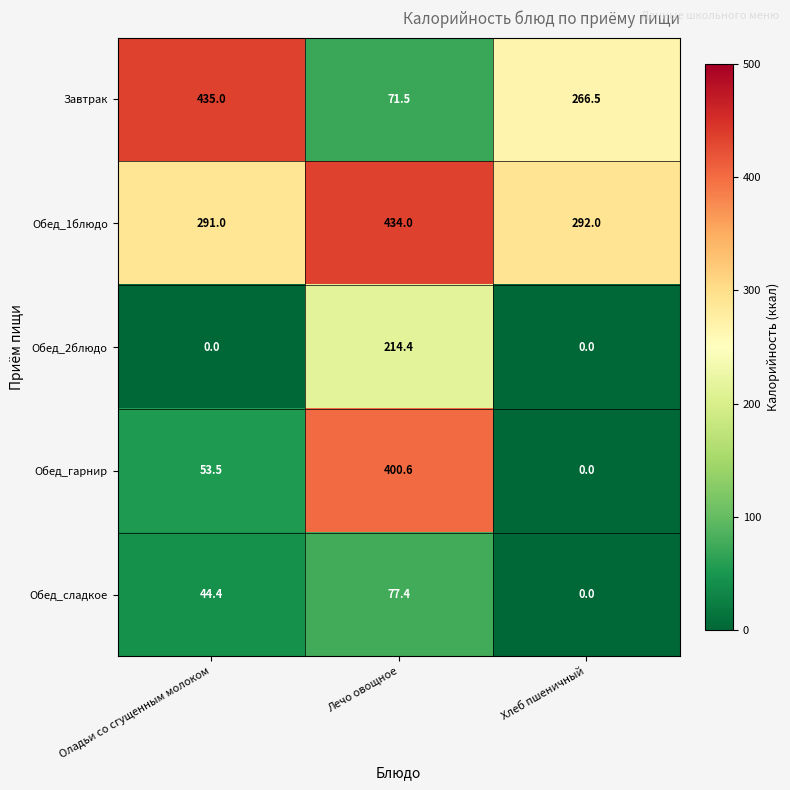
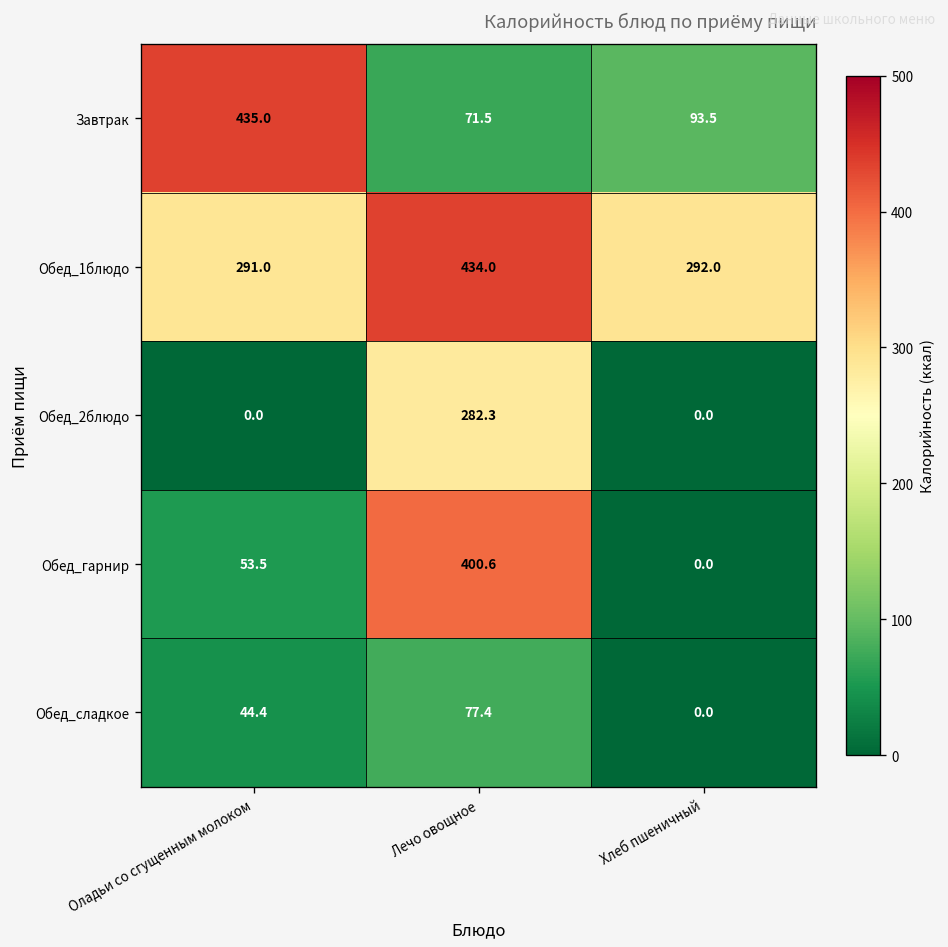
Завтрак, Хлеб пшеничный: 266.5 -> 93.5
Обед_2блюдо, Лечо овощное: 214.4 -> 282.3
